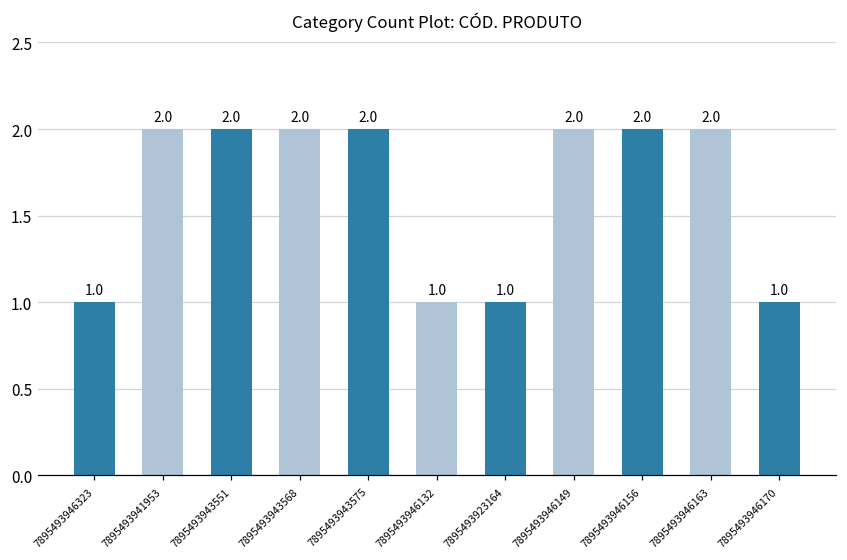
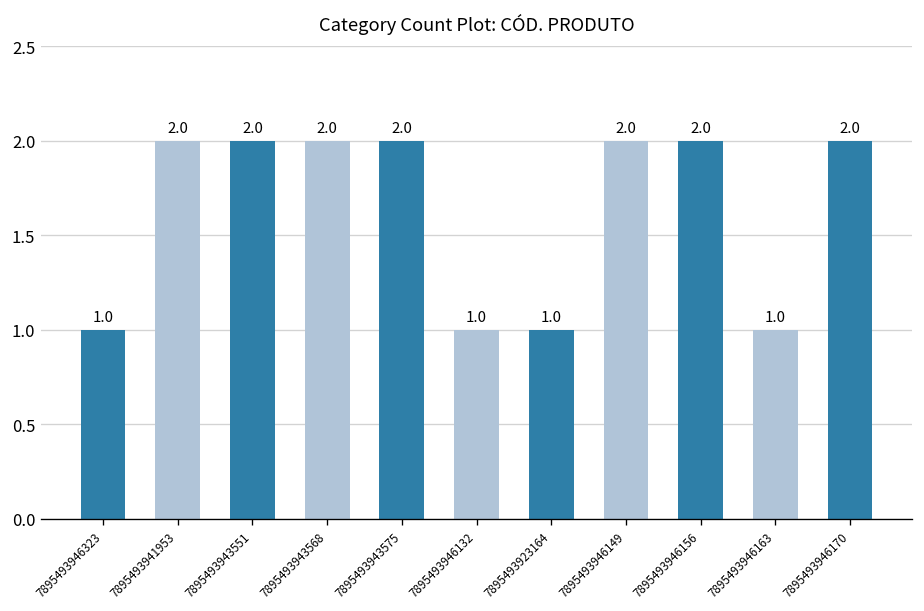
7895493946163: 2.0 -> 1.0
7895493946170: 1.0 -> 2.0
